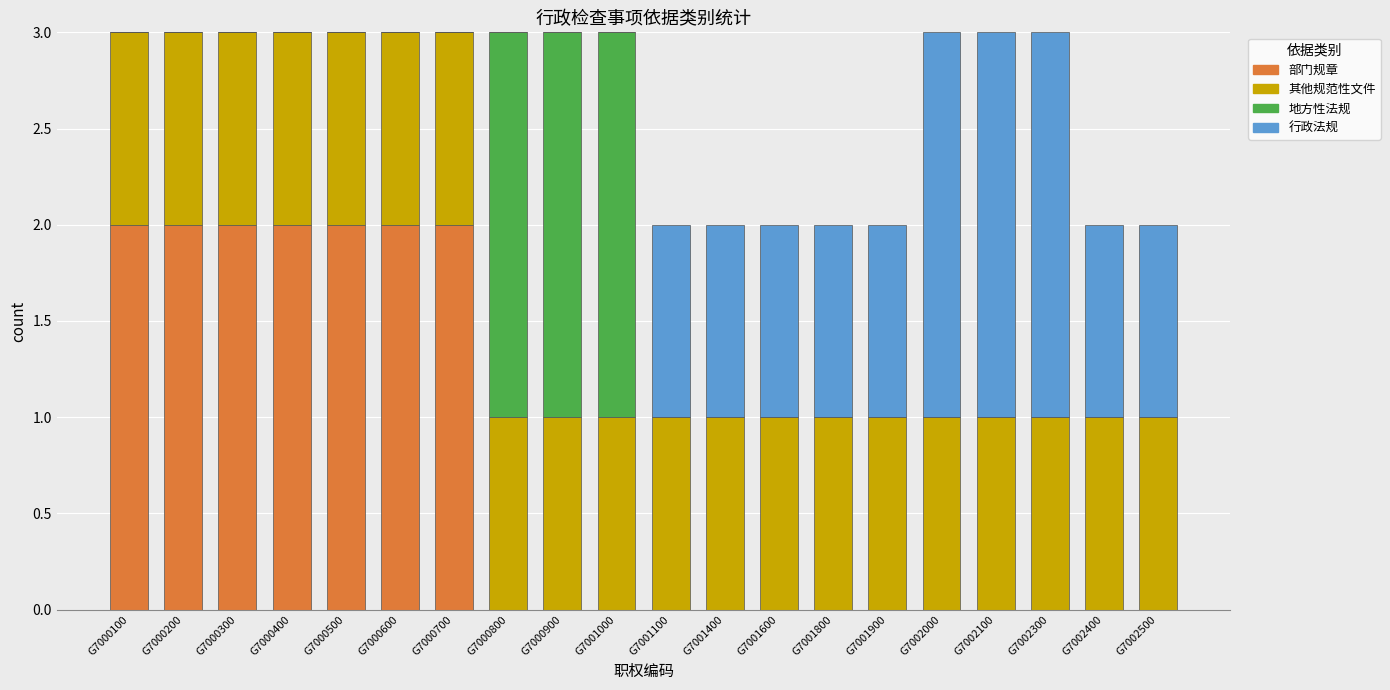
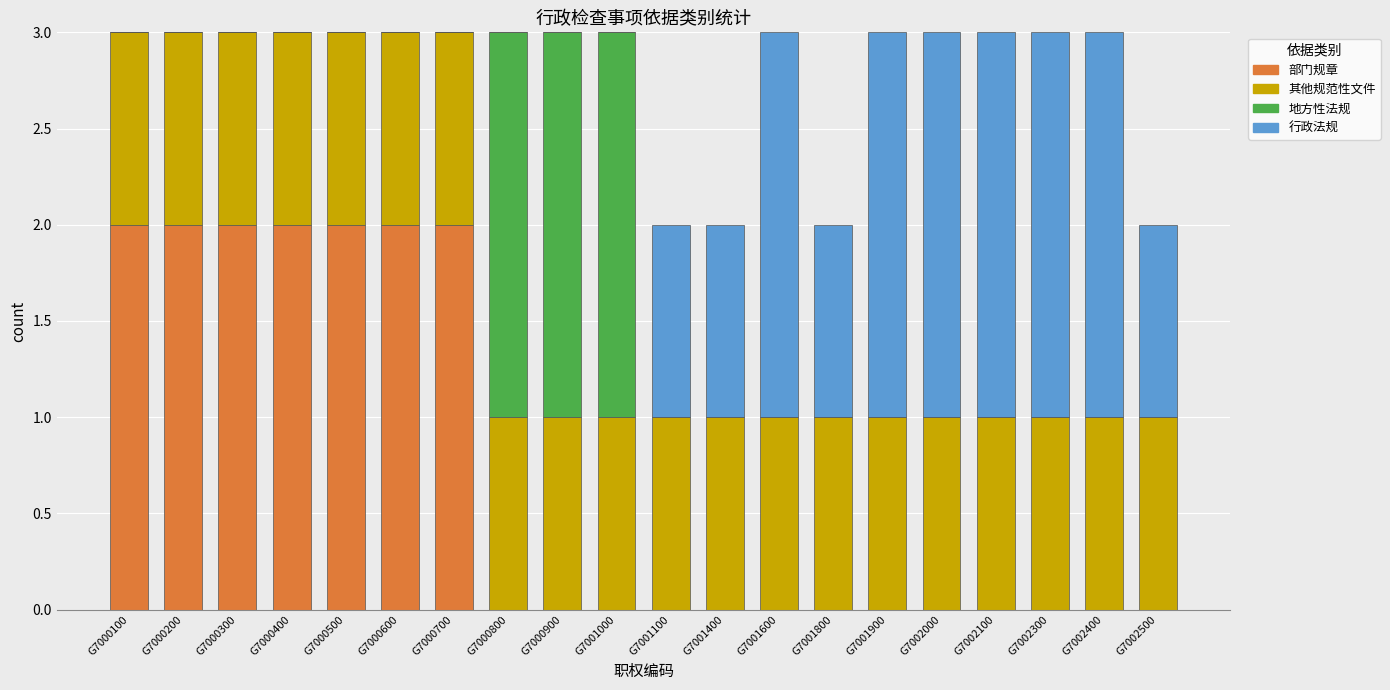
行政法规, G7001600: 1 -> 2
行政法规, G7001900: 1 -> 2
行政法规, G7002400: 1 -> 2
